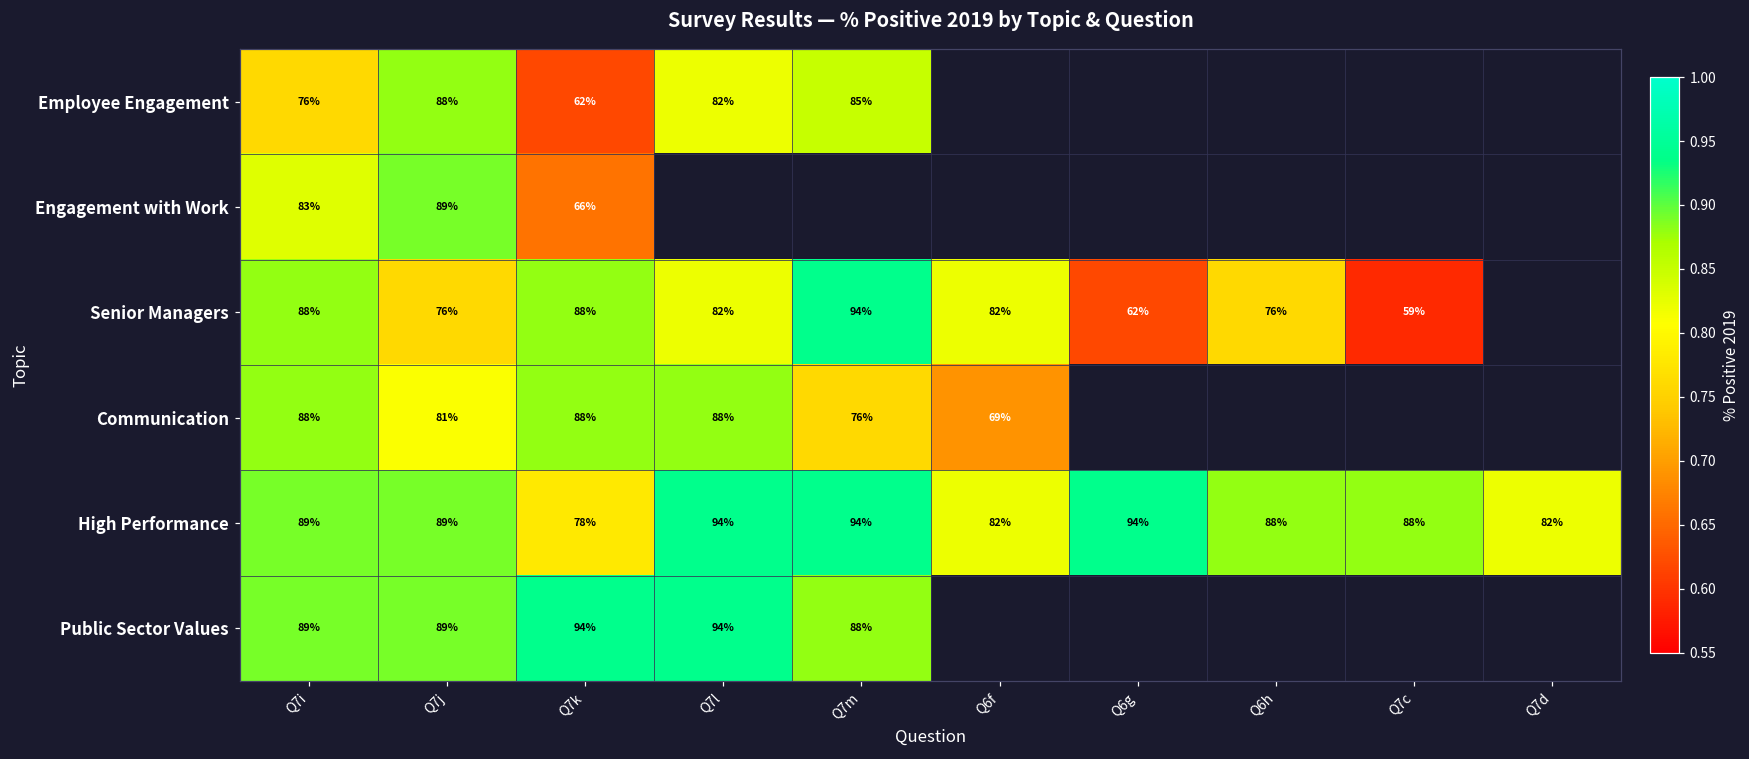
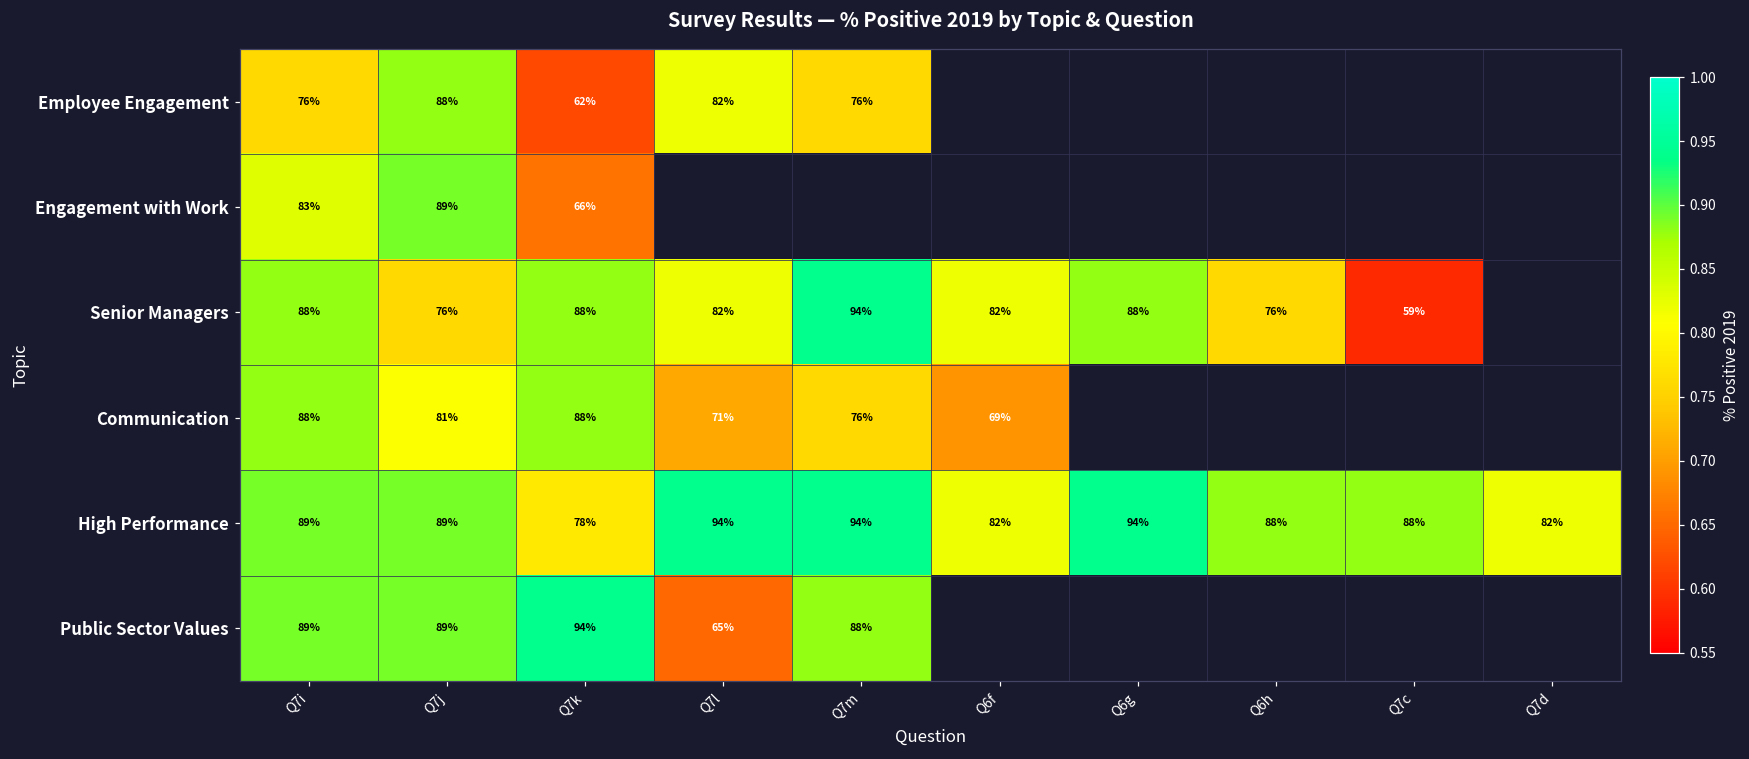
Employee Engagement, Q7m: 85% -> 76%
Senior Managers, Q6g: 62% -> 88%
Communication, Q7l: 88% -> 71%
Public Sector Values, Q7l: 94% -> 65%
